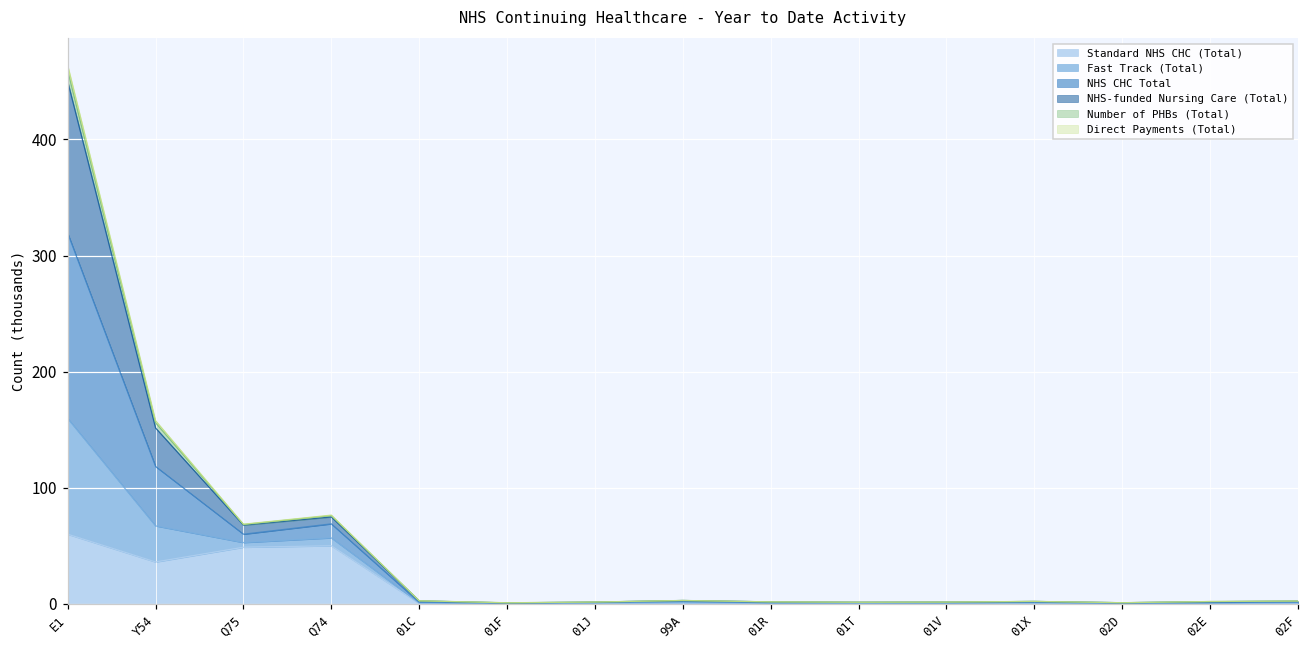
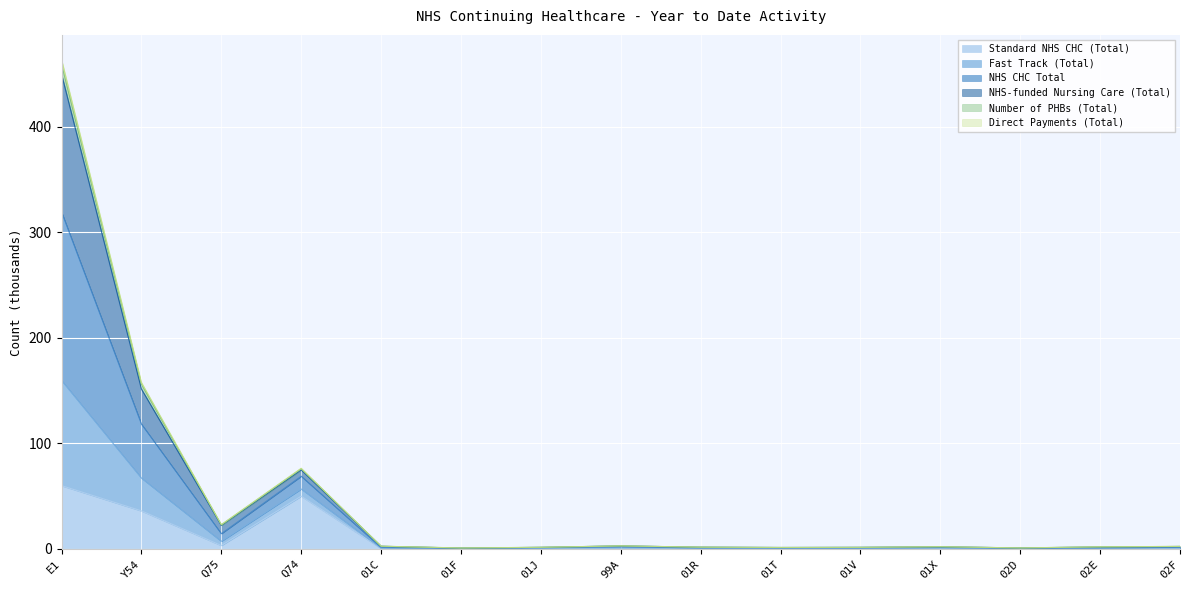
Standard NHS CHC (Total), Q75: 49 -> 3
